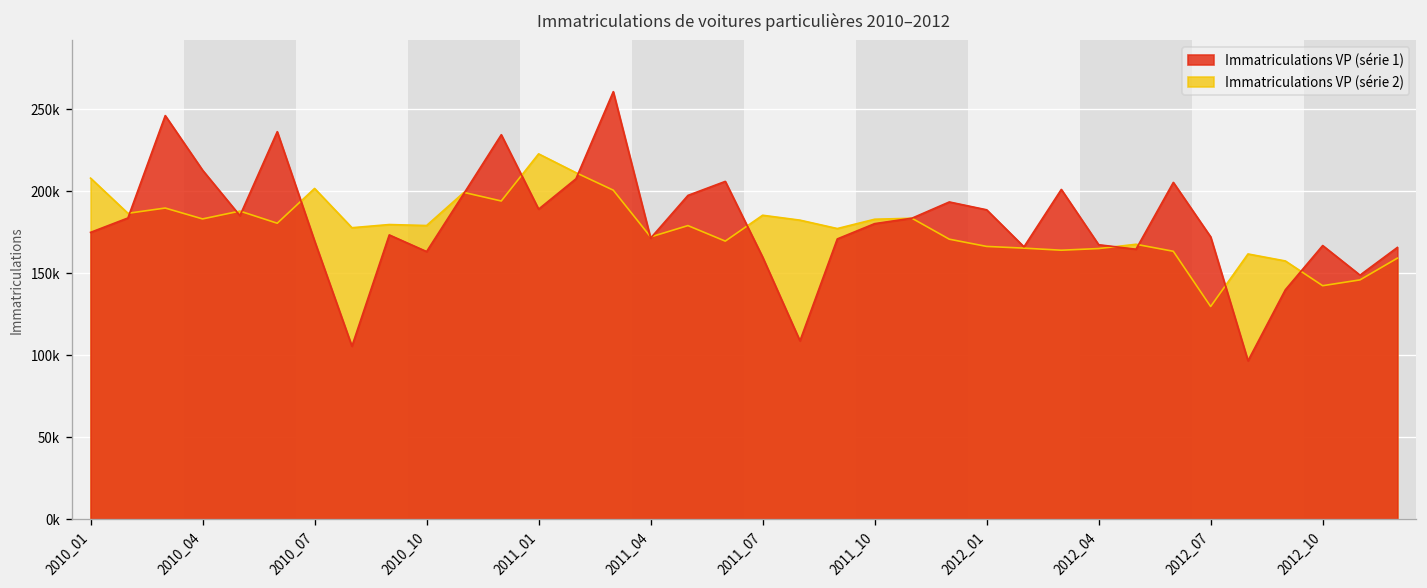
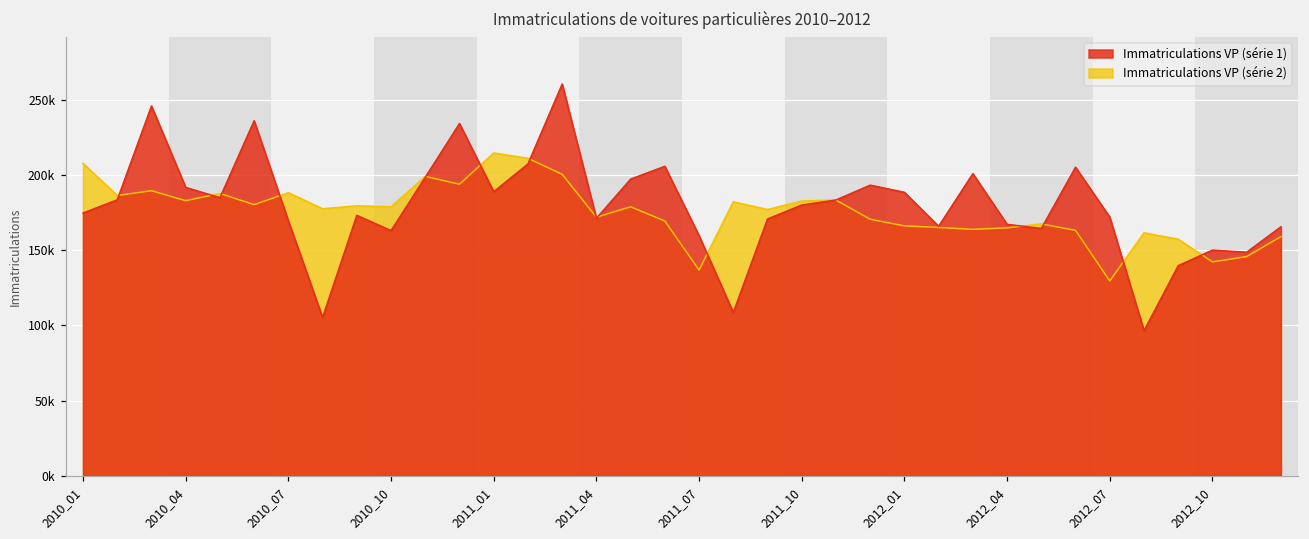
Immatriculations VP (série 1), 2010_04: 213000 -> 192000
Immatriculations VP (série 2), 2010_07: 202000 -> 188000
Immatriculations VP (série 2), 2011_01: 223000 -> 215000
Immatriculations VP (série 2), 2011_07: 185000 -> 137000
Immatriculations VP (série 1), 2012_10: 167000 -> 150000
